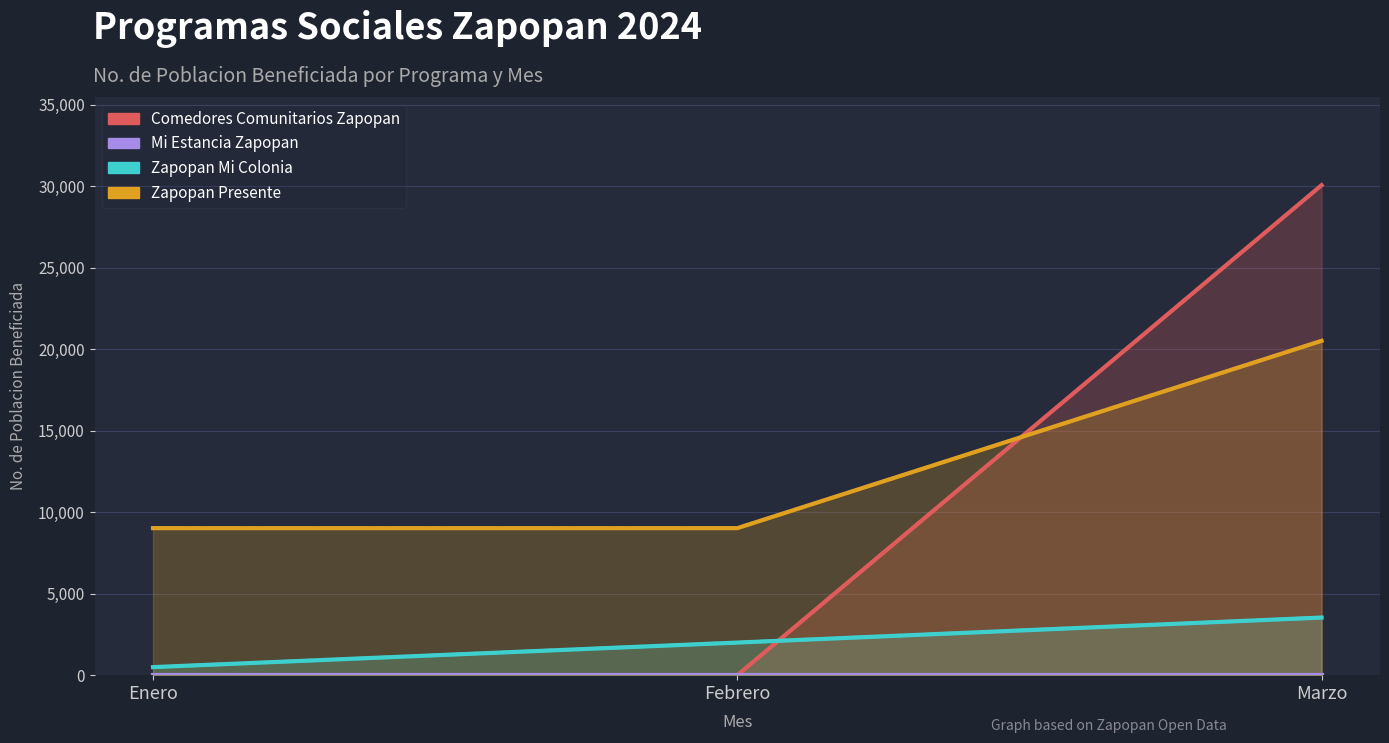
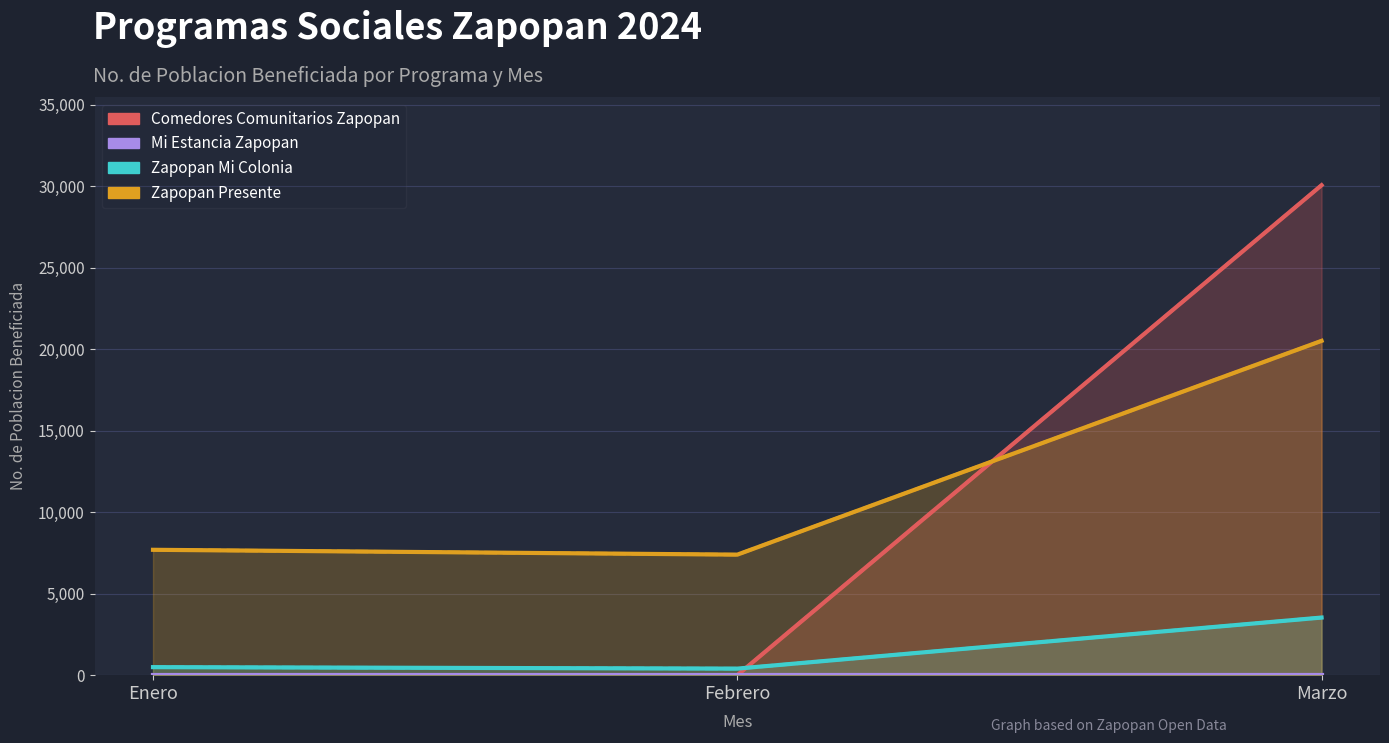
Zapopan Presente, Enero: 9,000 -> 7,700
Zapopan Mi Colonia, Febrero: 2,000 -> 400
Zapopan Presente, Febrero: 9,000 -> 7,400
